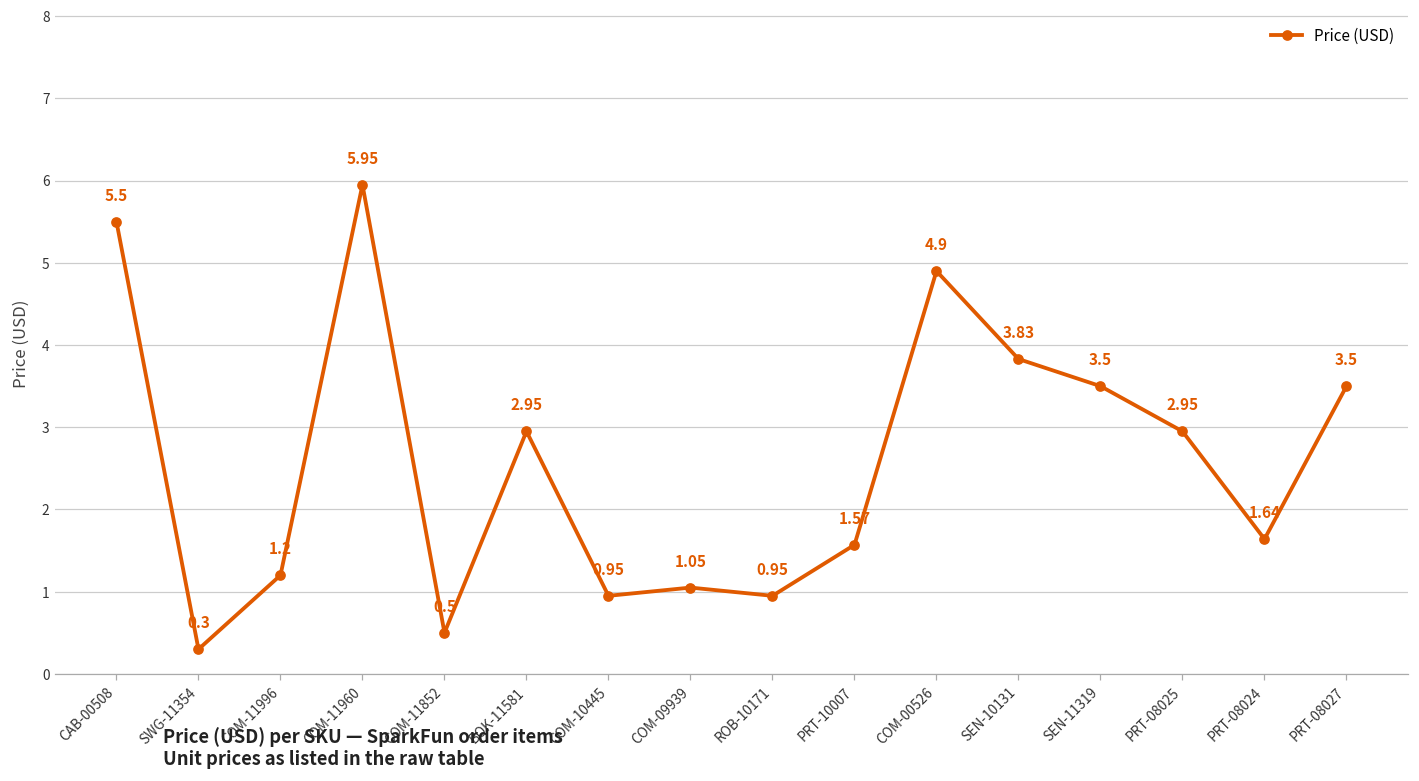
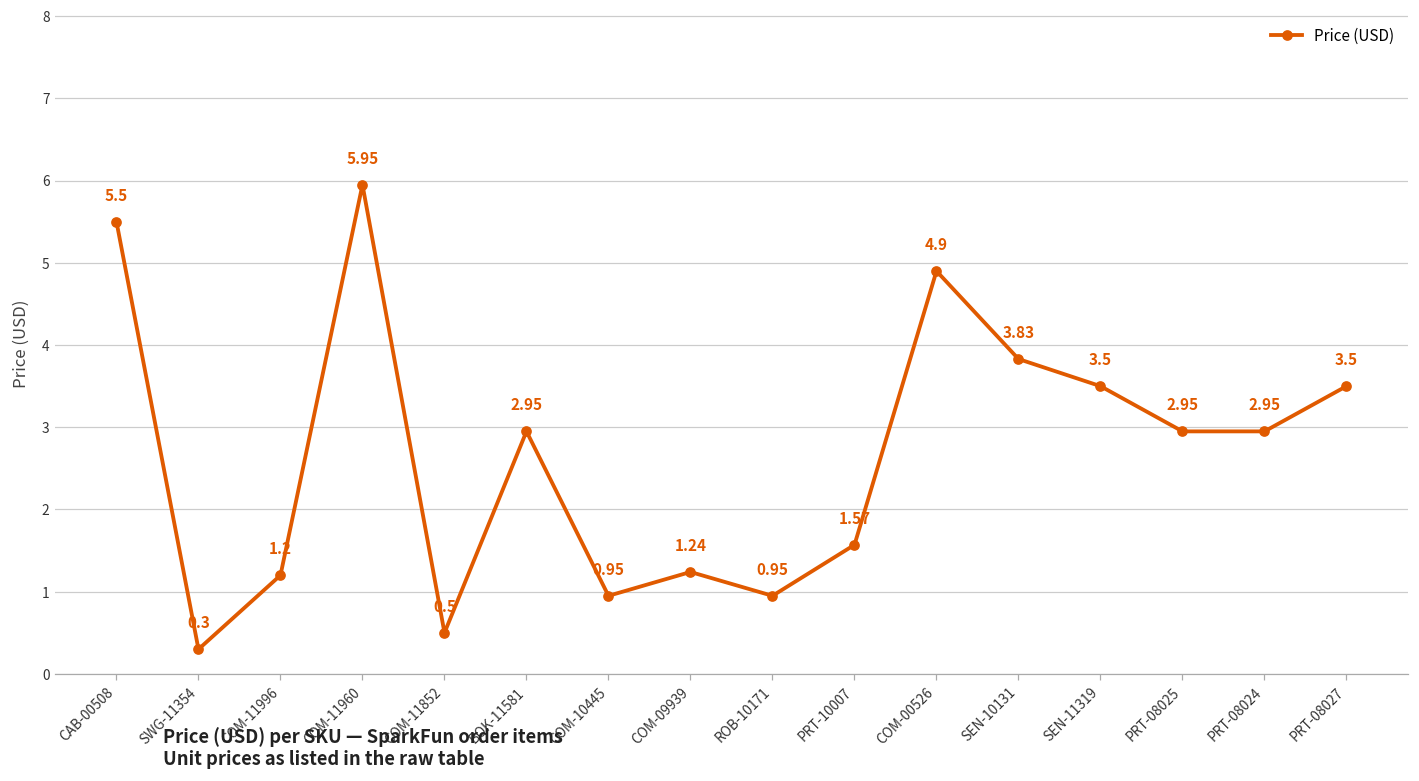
COM-09939: 1.05 -> 1.24
PRT-08024: 1.64 -> 2.95
